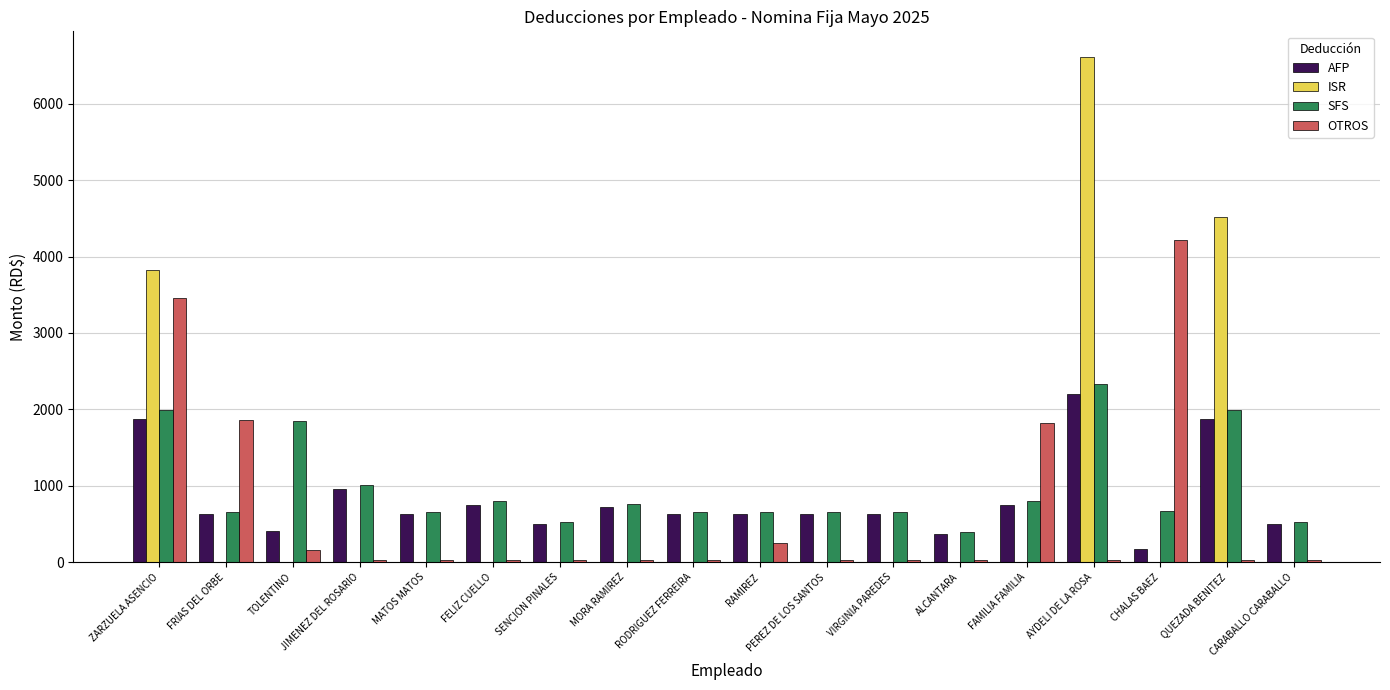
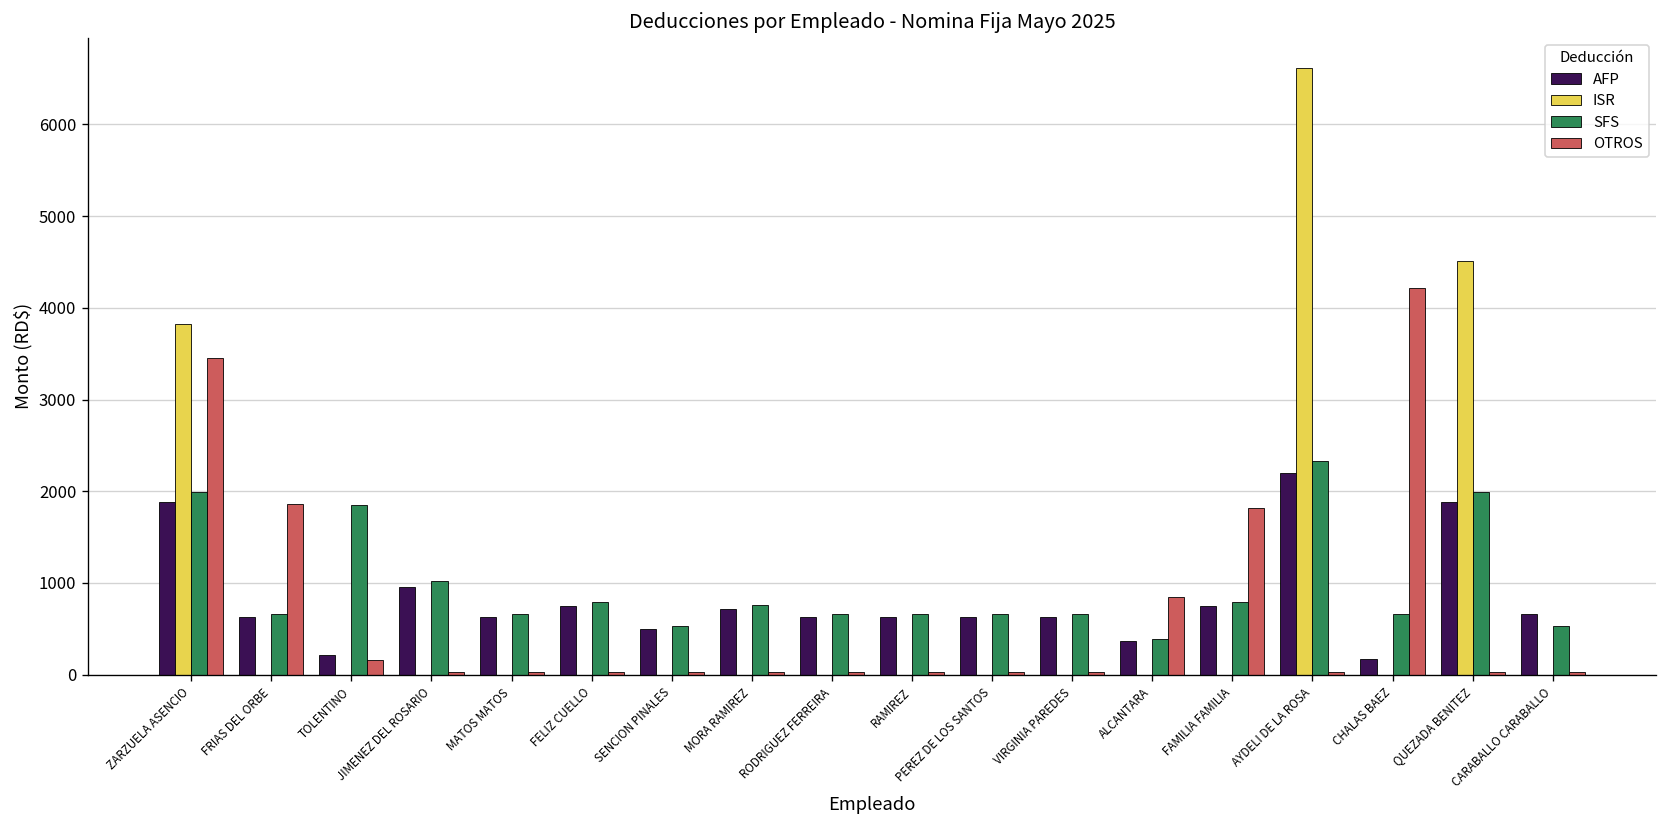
AFP, TOLENTINO: 400 -> 200
OTROS, RAMIREZ: 200 -> 0
OTROS, ALCANTARA: 0 -> 900
AFP, CARABALLO CARABALLO: 500 -> 700
